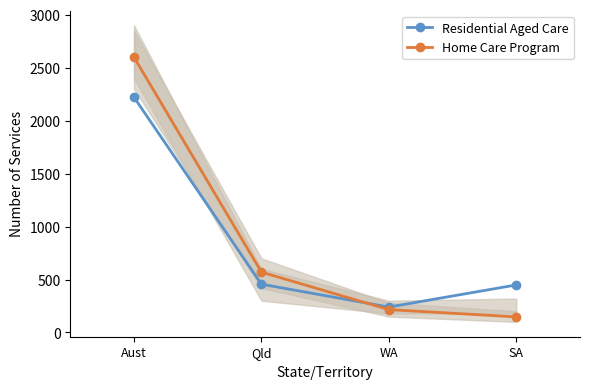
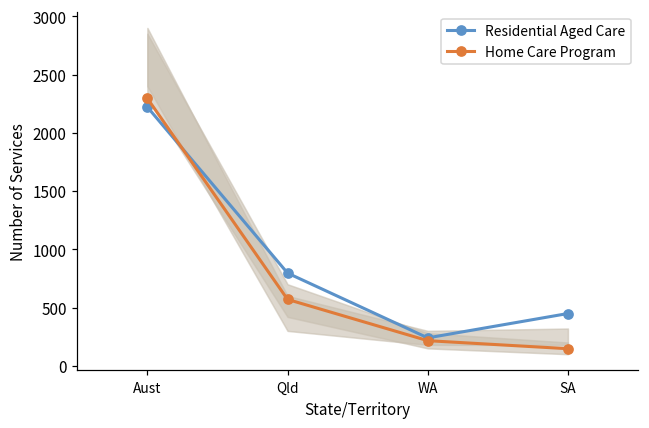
Home Care Program, Aust: 2600 -> 2300
Residential Aged Care, Qld: 460 -> 800
